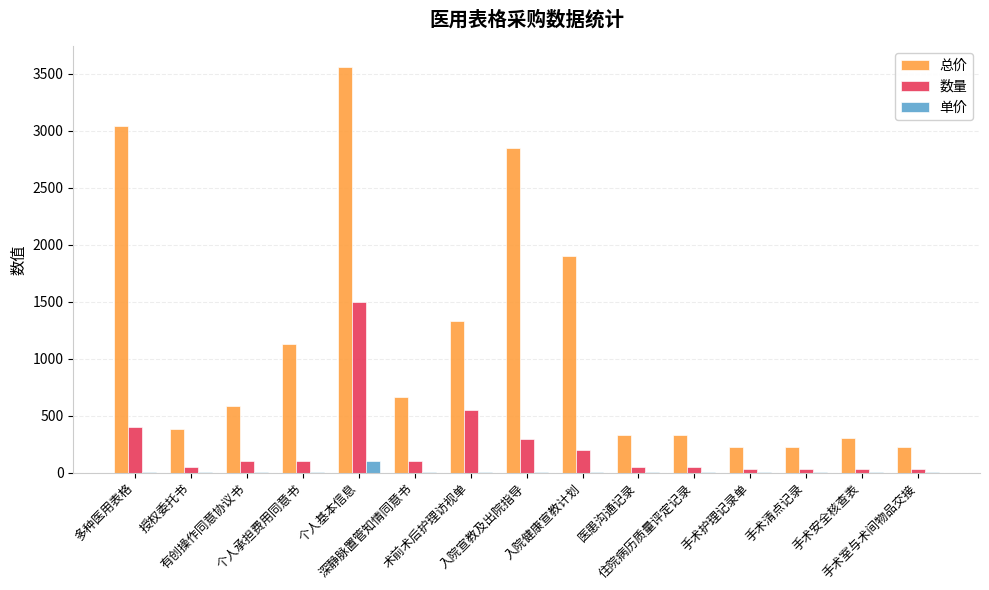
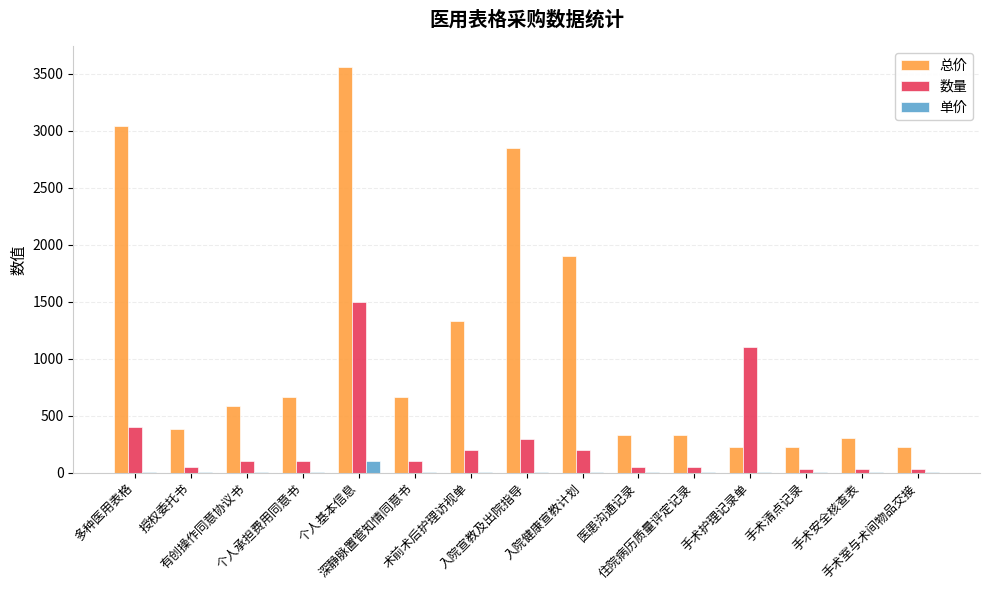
总价, 个人承担费用同意书: 1130 -> 670
数量, 术前术后护理访视单: 550 -> 200
数量, 手术护理记录单: 30 -> 1100
